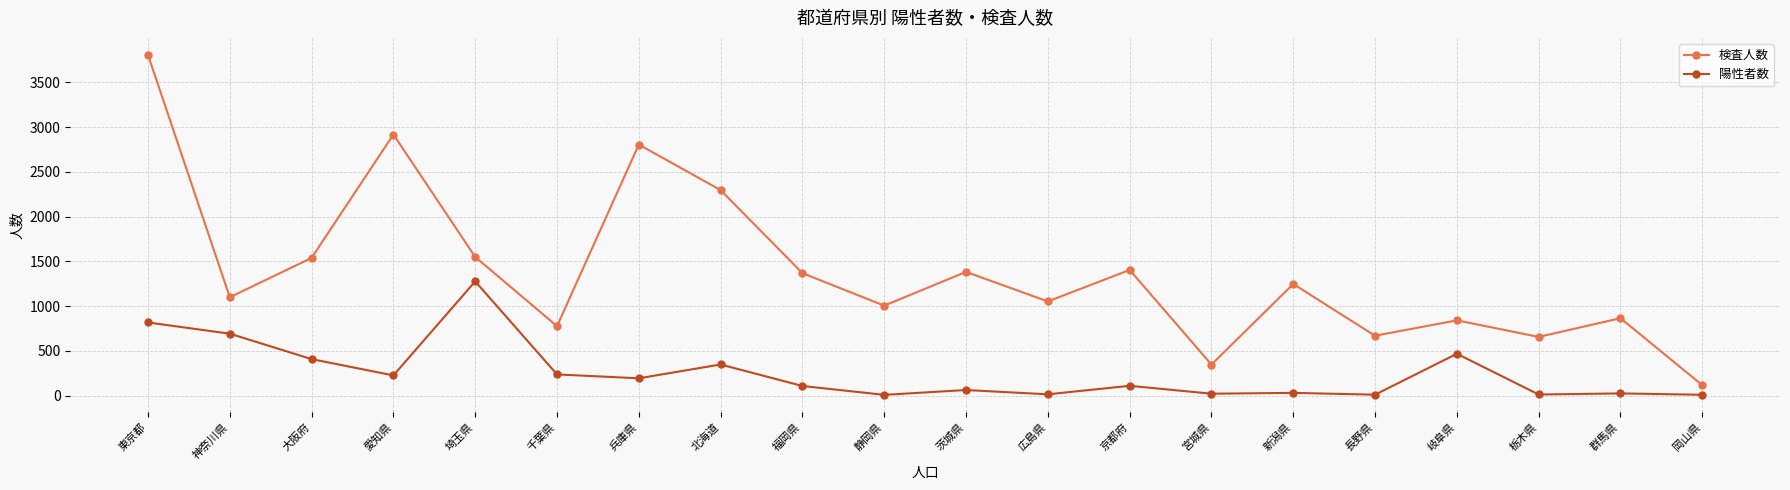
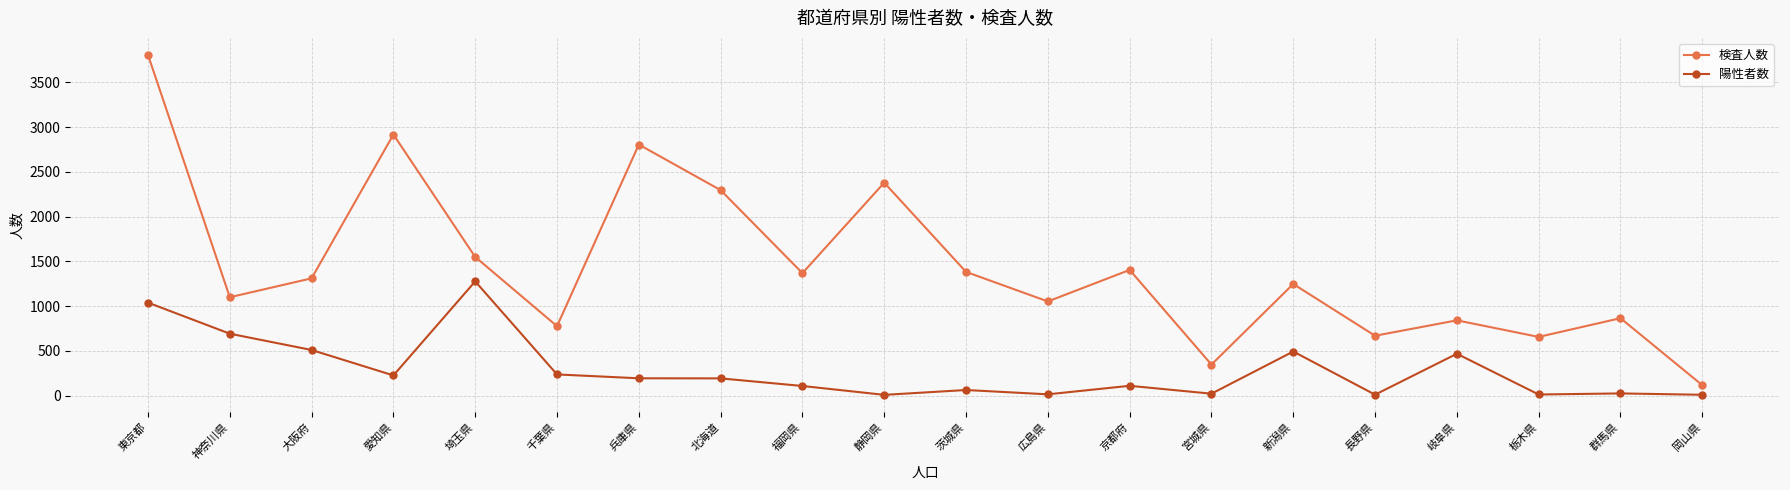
陽性者数, 東京都: 800 -> 1000
検査人数, 大阪府: 1500 -> 1300
陽性者数, 大阪府: 400 -> 500
陽性者数, 北海道: 300 -> 200
検査人数, 静岡県: 1000 -> 2400
陽性者数, 新潟県: 0 -> 500
